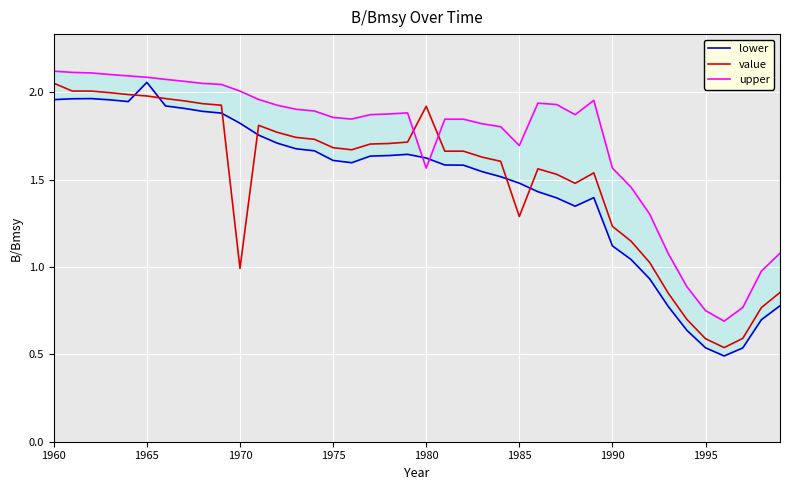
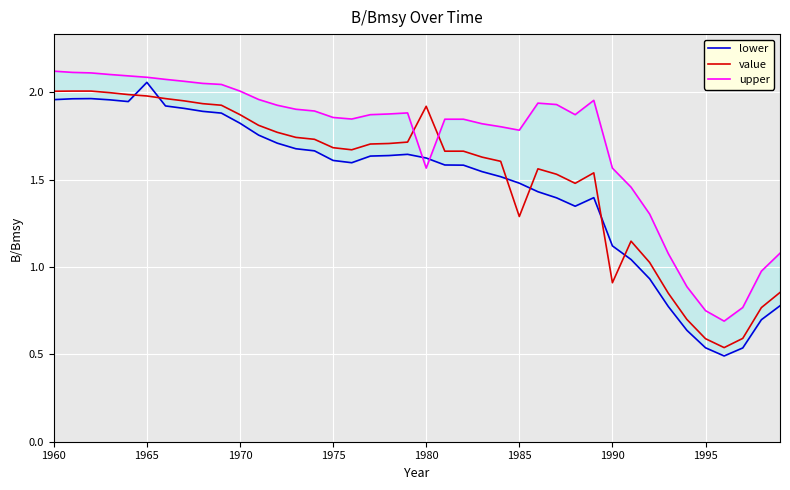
value, 1960: 2.05 -> 2.01
value, 1970: 0.99 -> 1.87
upper, 1985: 1.70 -> 1.78
value, 1990: 1.23 -> 0.91
